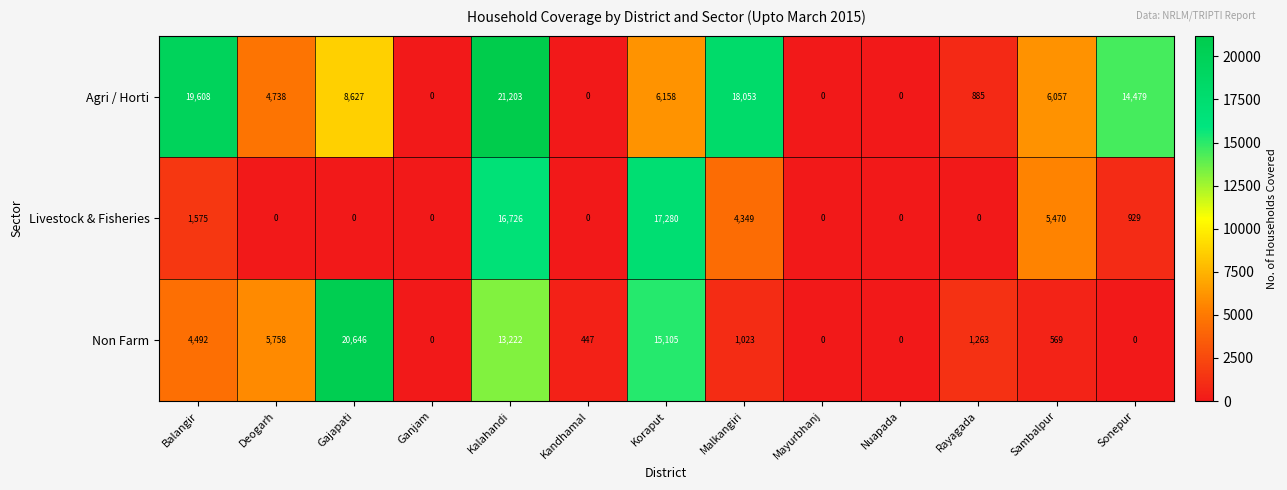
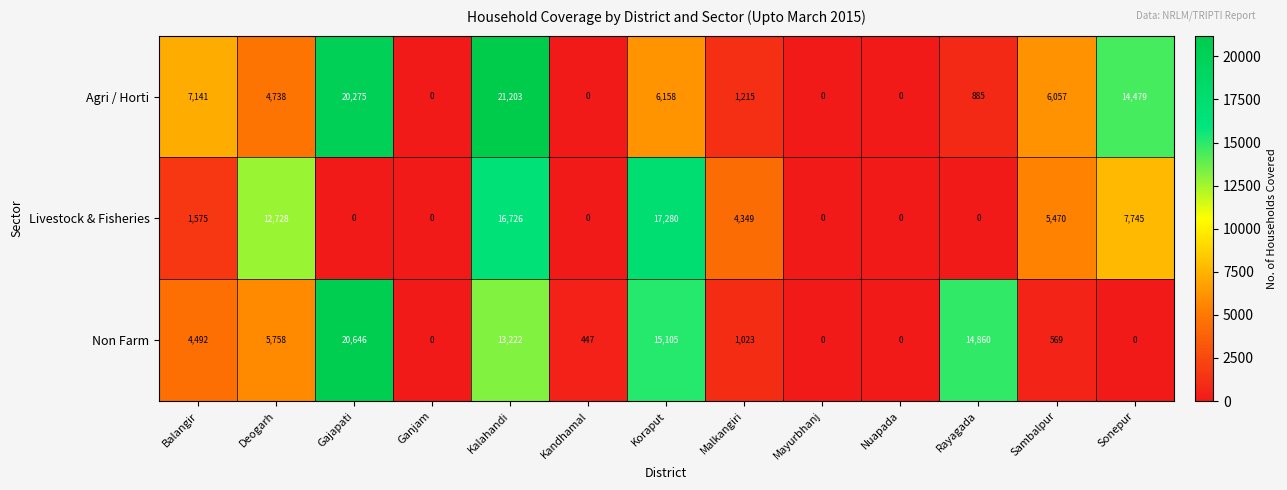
Agri / Horti, Balangir: 19,608 -> 7,141
Agri / Horti, Gajapati: 8,627 -> 20,275
Agri / Horti, Malkangiri: 18,053 -> 1,215
Livestock & Fisheries, Deogarh: 0 -> 12,728
Livestock & Fisheries, Sonepur: 929 -> 7,745
Non Farm, Rayagada: 1,263 -> 14,860
